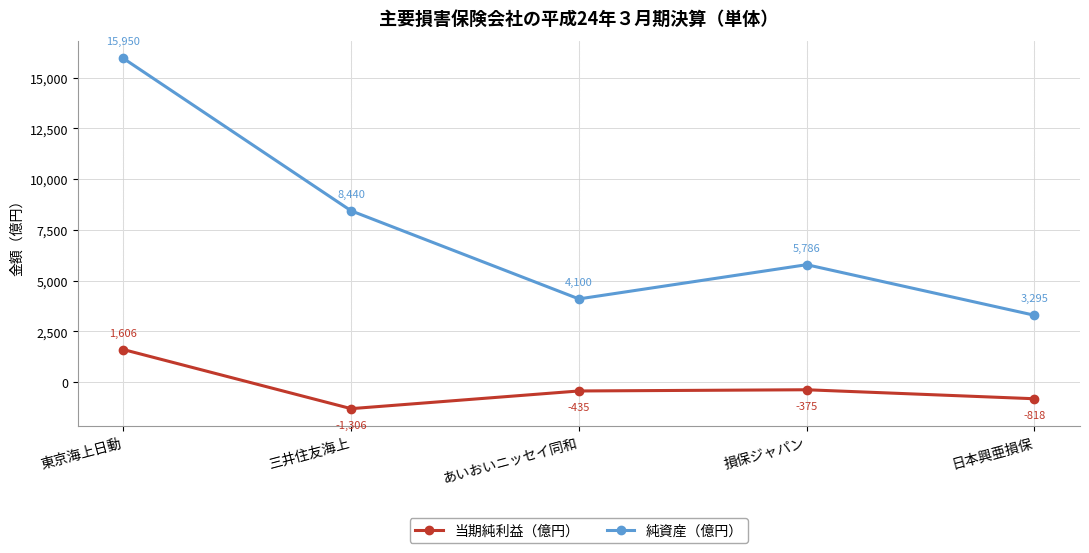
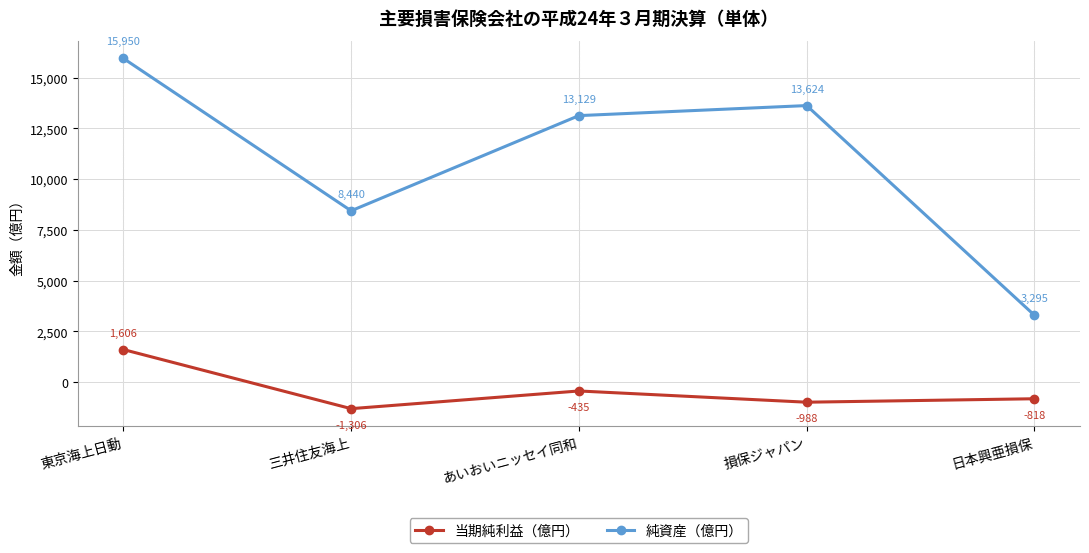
純資産（億円）, あいおいニッセイ同和: 4,100 -> 13,129
当期純利益（億円）, 損保ジャパン: -375 -> -988
純資産（億円）, 損保ジャパン: 5,786 -> 13,624
